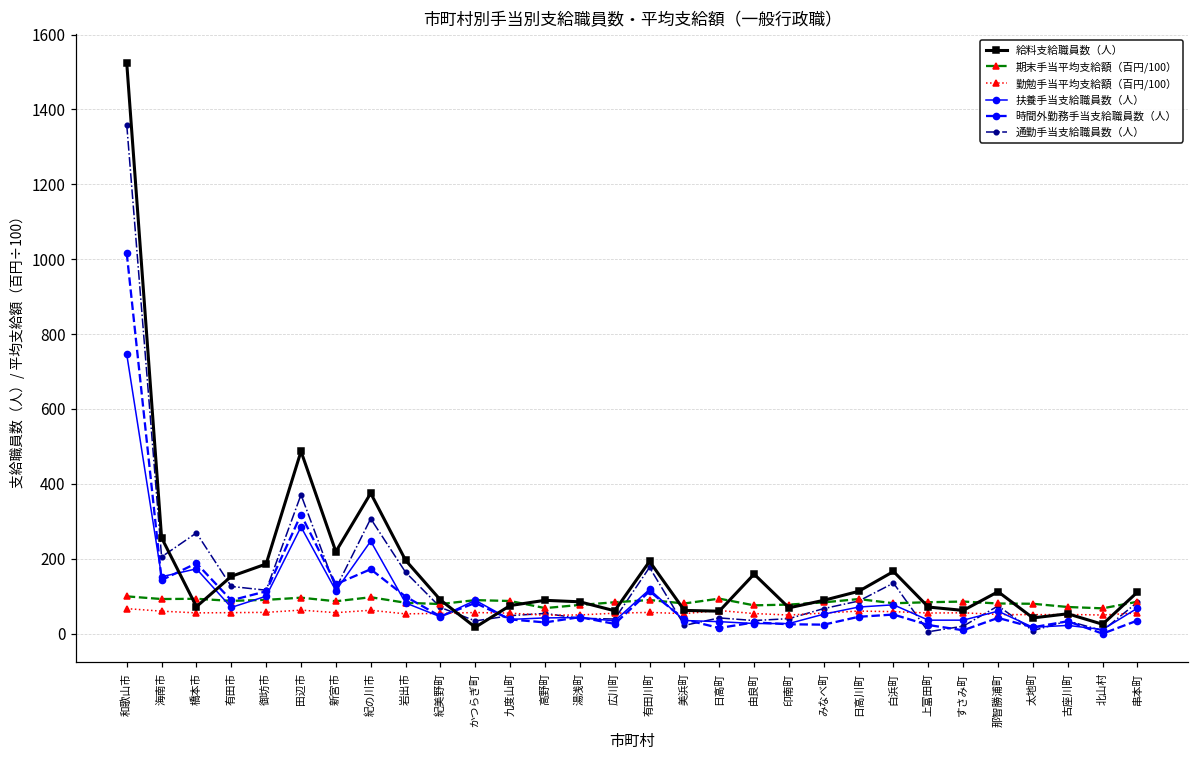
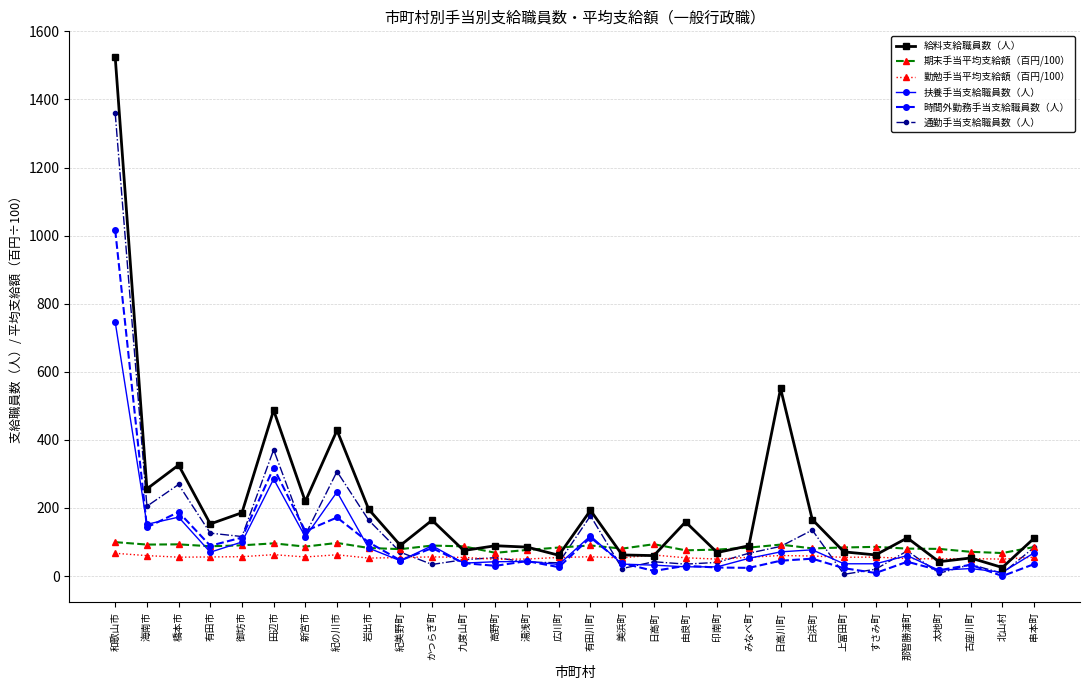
給料支給職員数（人）, 橋本市: 70 -> 330
給料支給職員数（人）, 紀の川市: 380 -> 430
給料支給職員数（人）, かつらぎ町: 20 -> 160
給料支給職員数（人）, 日高川町: 110 -> 550
